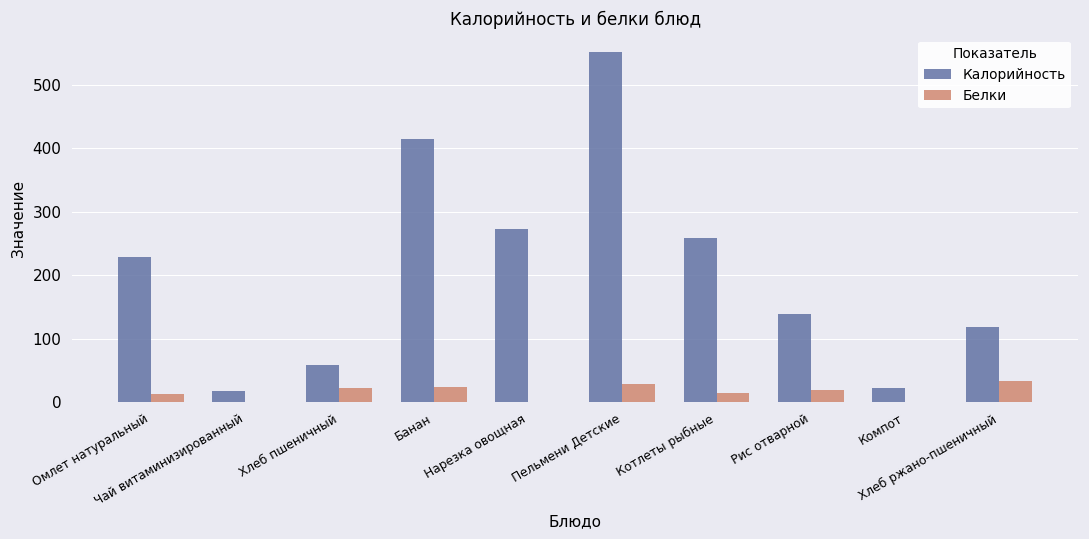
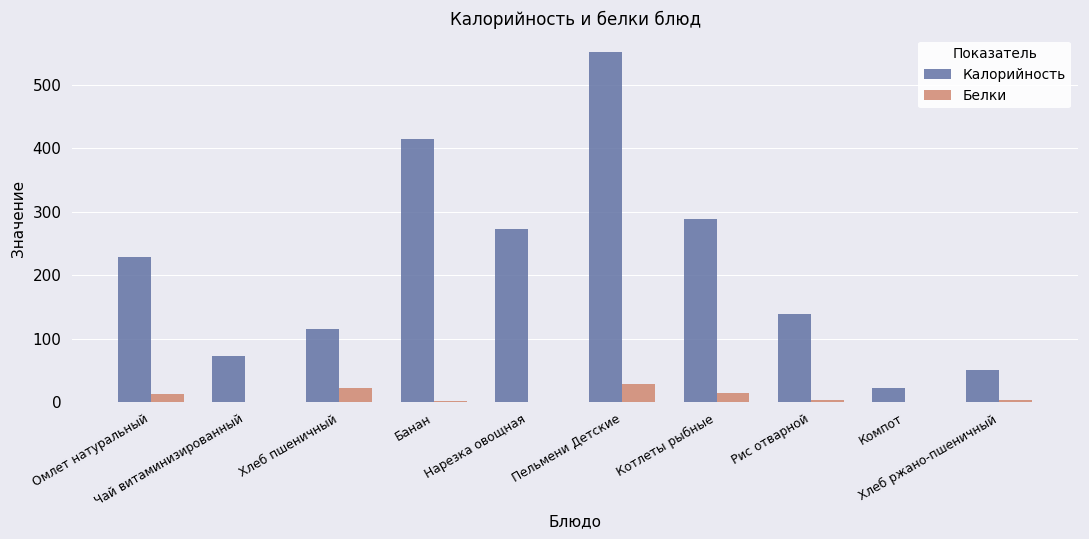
Калорийность, Чай витаминизированный: 20 -> 70
Калорийность, Хлеб пшеничный: 60 -> 120
Белки, Банан: 20 -> 0
Калорийность, Котлеты рыбные: 260 -> 290
Белки, Рис отварной: 20 -> 0
Калорийность, Хлеб ржано-пшеничный: 120 -> 50
Белки, Хлеб ржано-пшеничный: 30 -> 0
